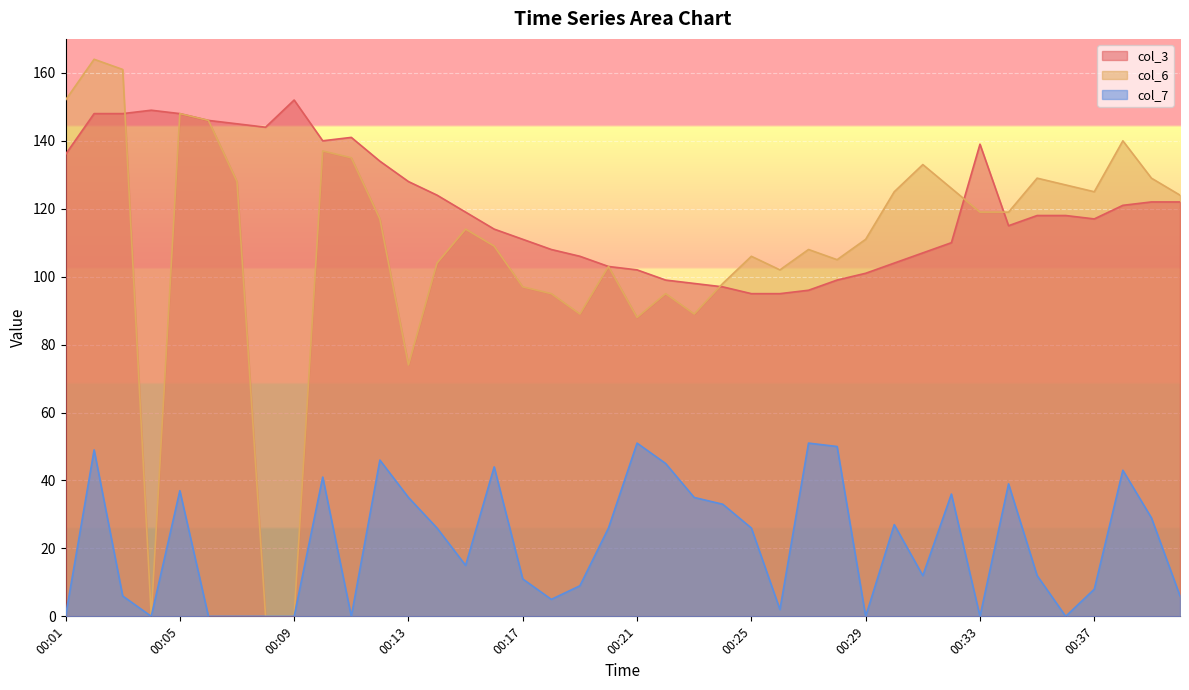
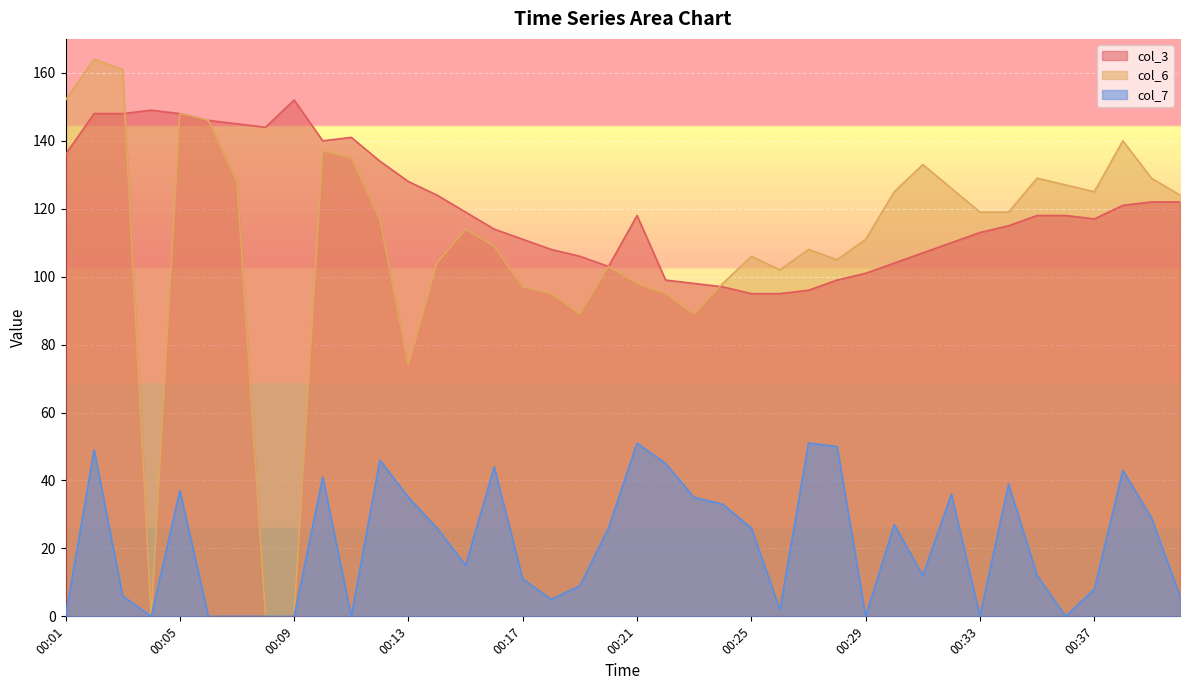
col_3, 00:21: 102 -> 118
col_6, 00:21: 88 -> 98
col_3, 00:33: 139 -> 113
